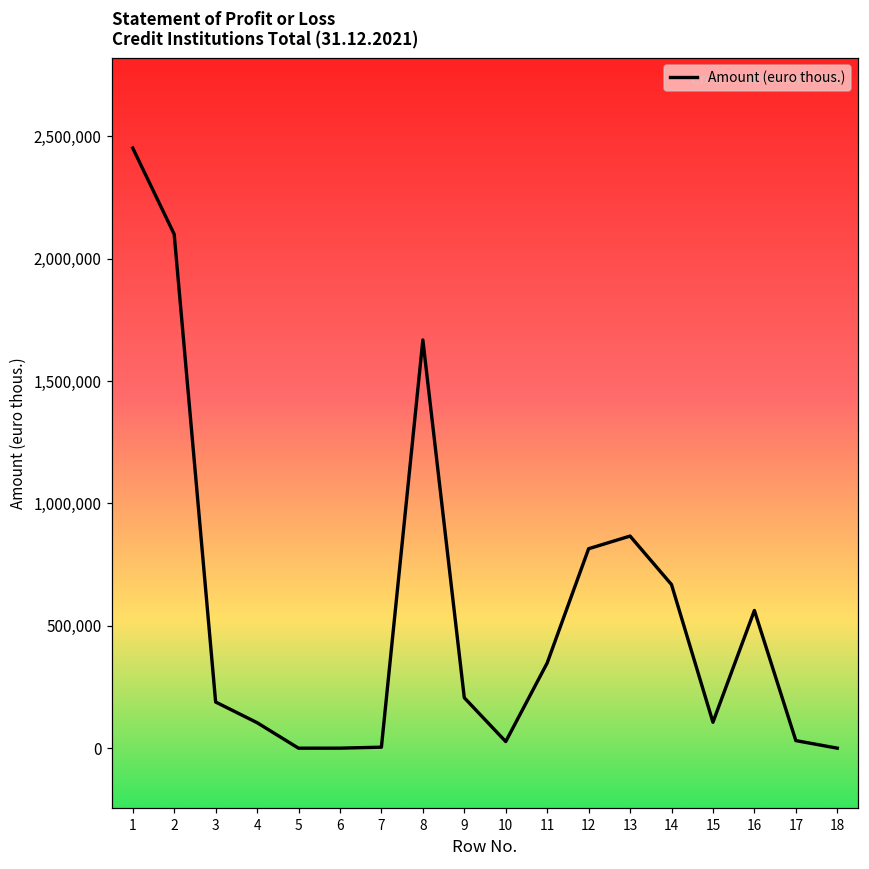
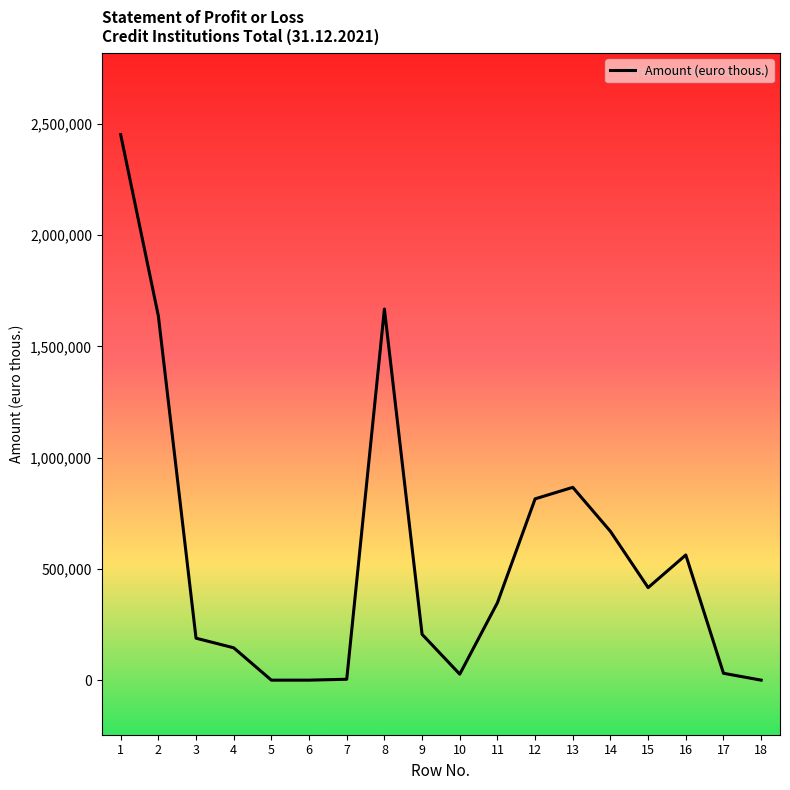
2: 2,100,000 -> 1,640,000
4: 100,000 -> 150,000
15: 110,000 -> 420,000
